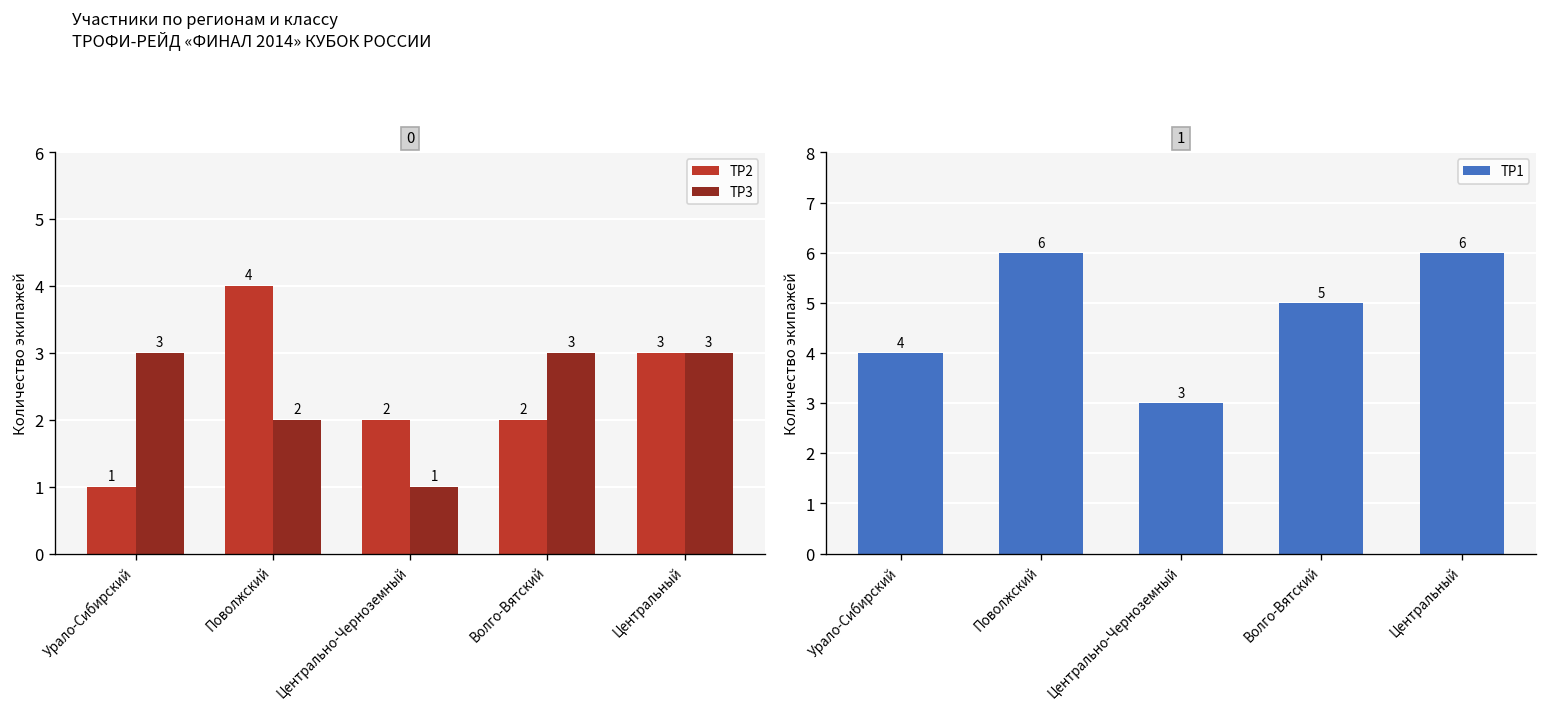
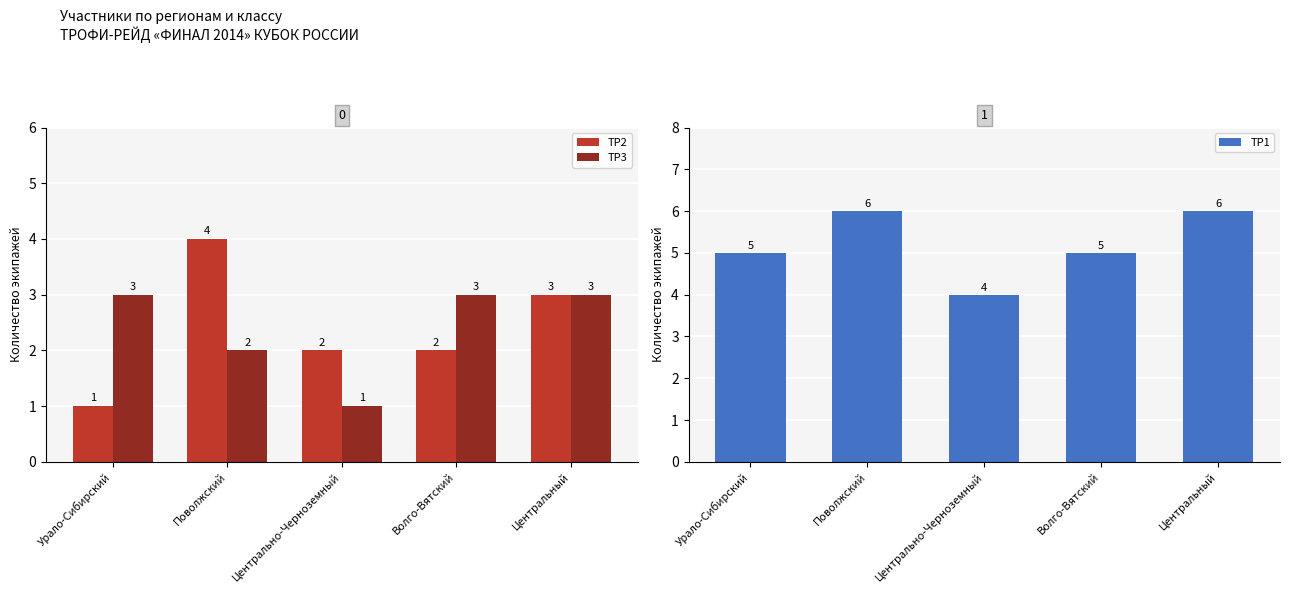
1, Урало-Сибирский: 4 -> 5
1, Центрально-Черноземный: 3 -> 4
